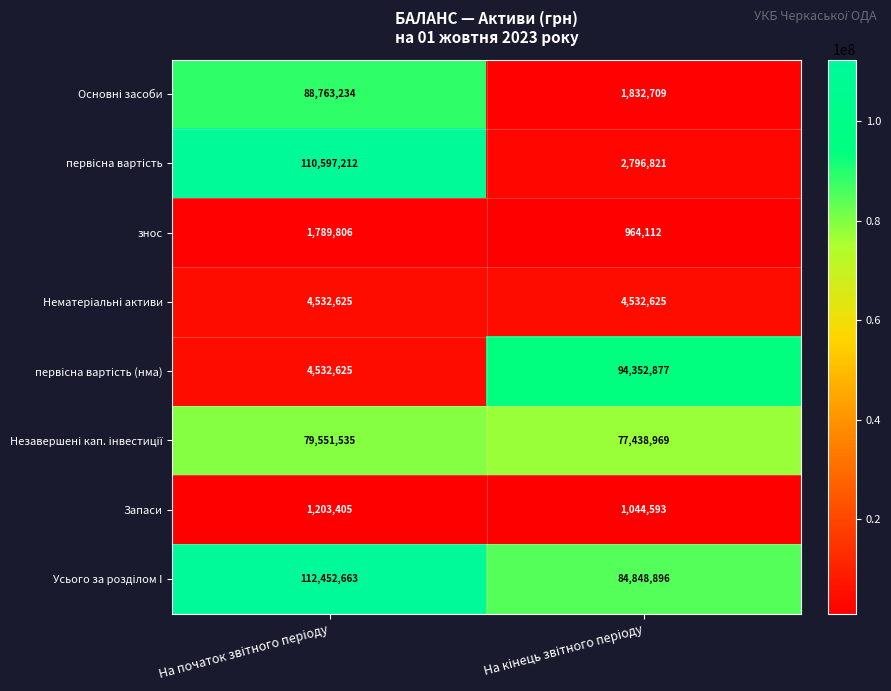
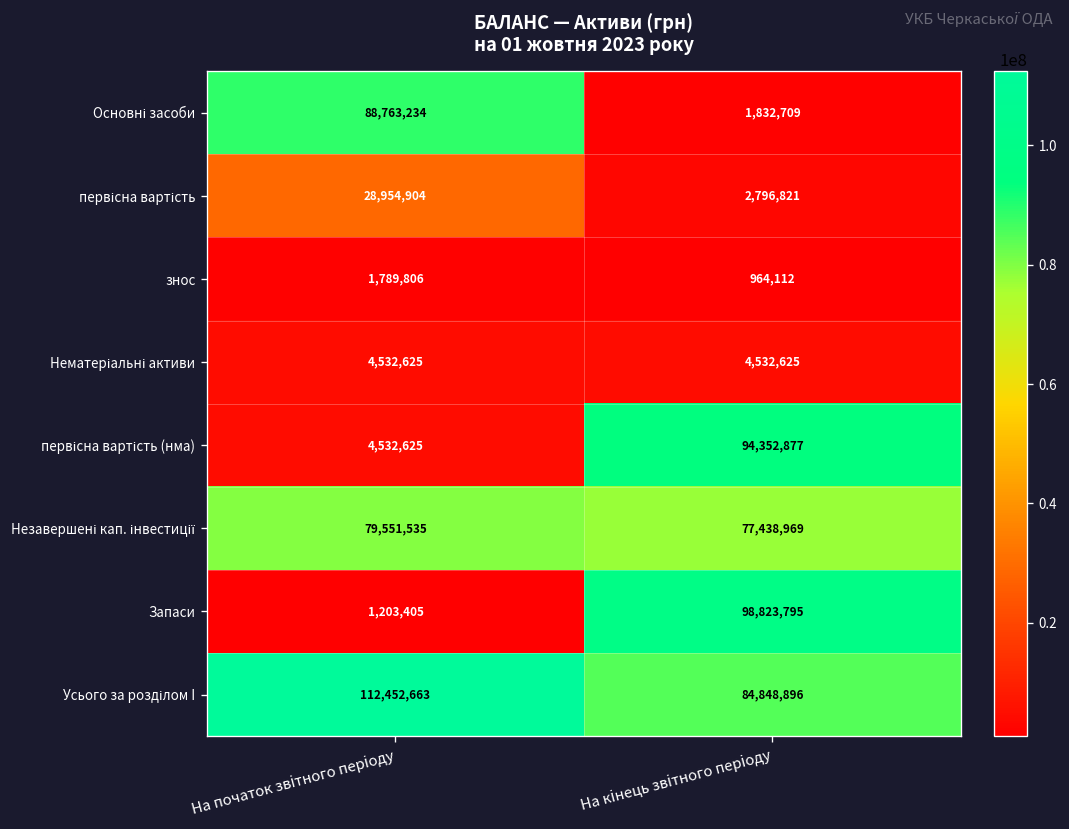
первісна вартість, На початок звітного періоду: 110,597,212 -> 28,954,904
Запаси, На кінець звітного періоду: 1,044,593 -> 98,823,795
